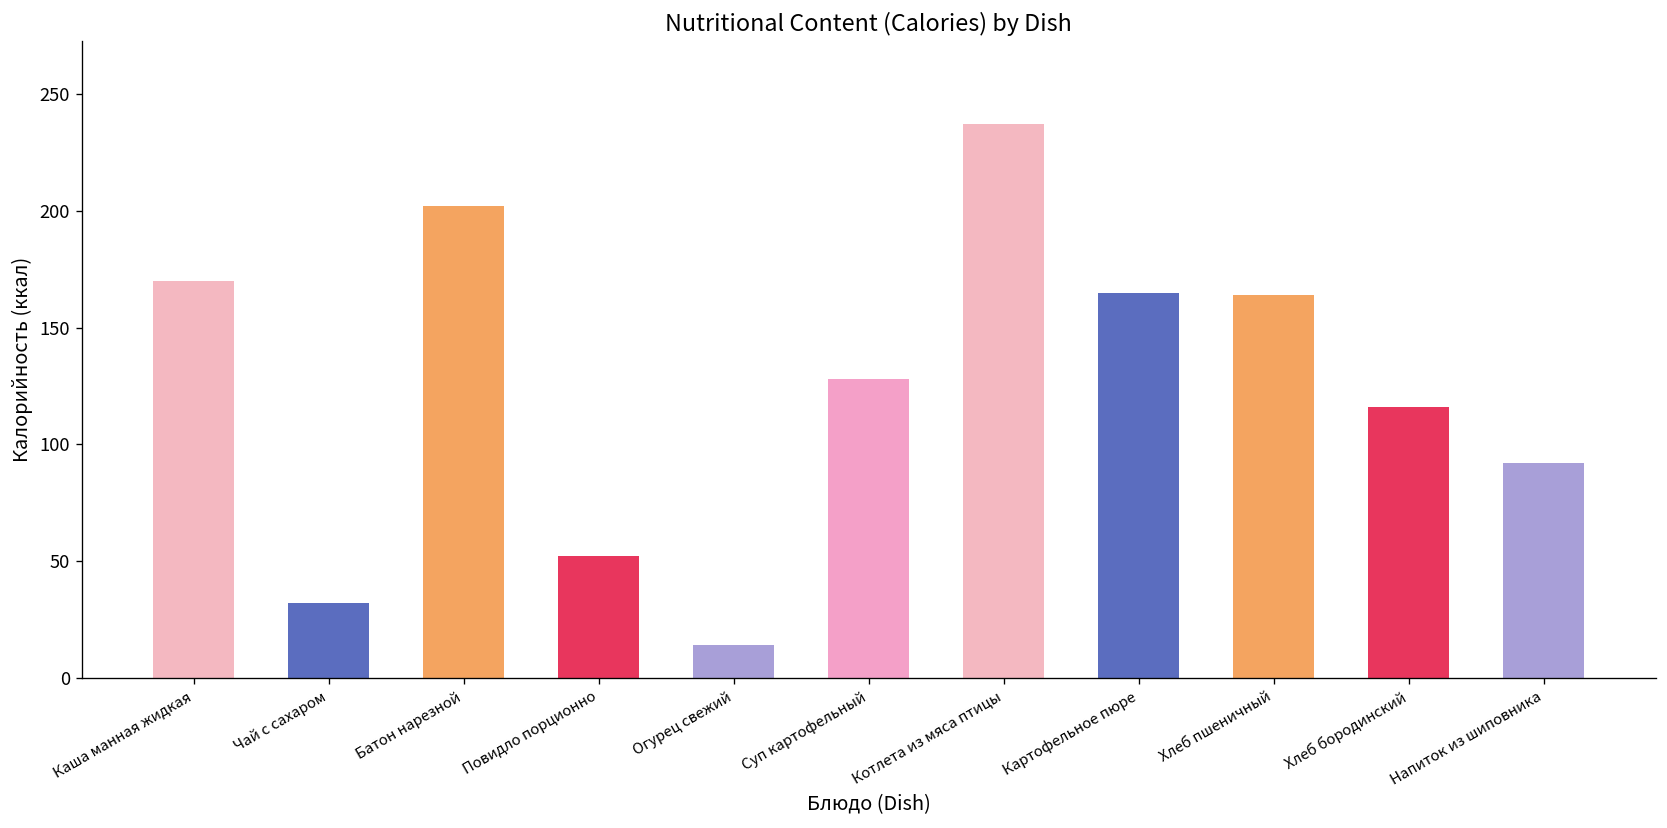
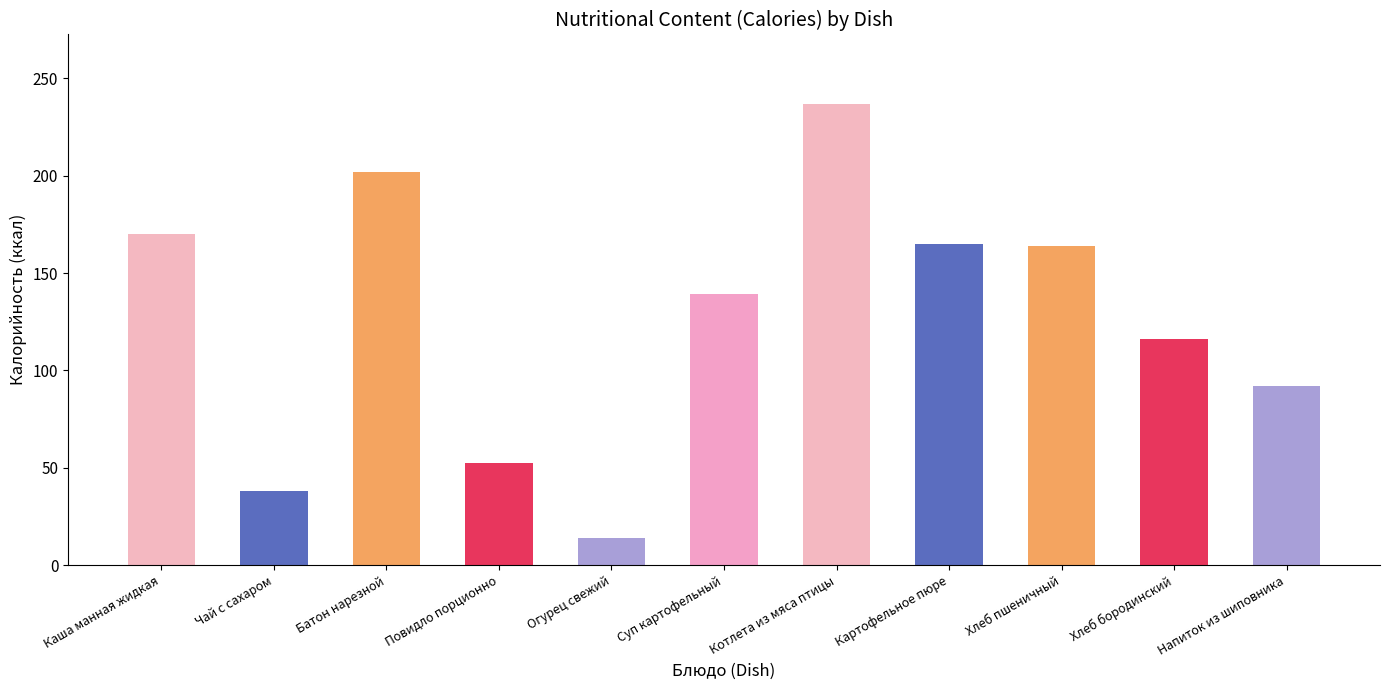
Чай с сахаром: 32 -> 38
Суп картофельный: 128 -> 139
